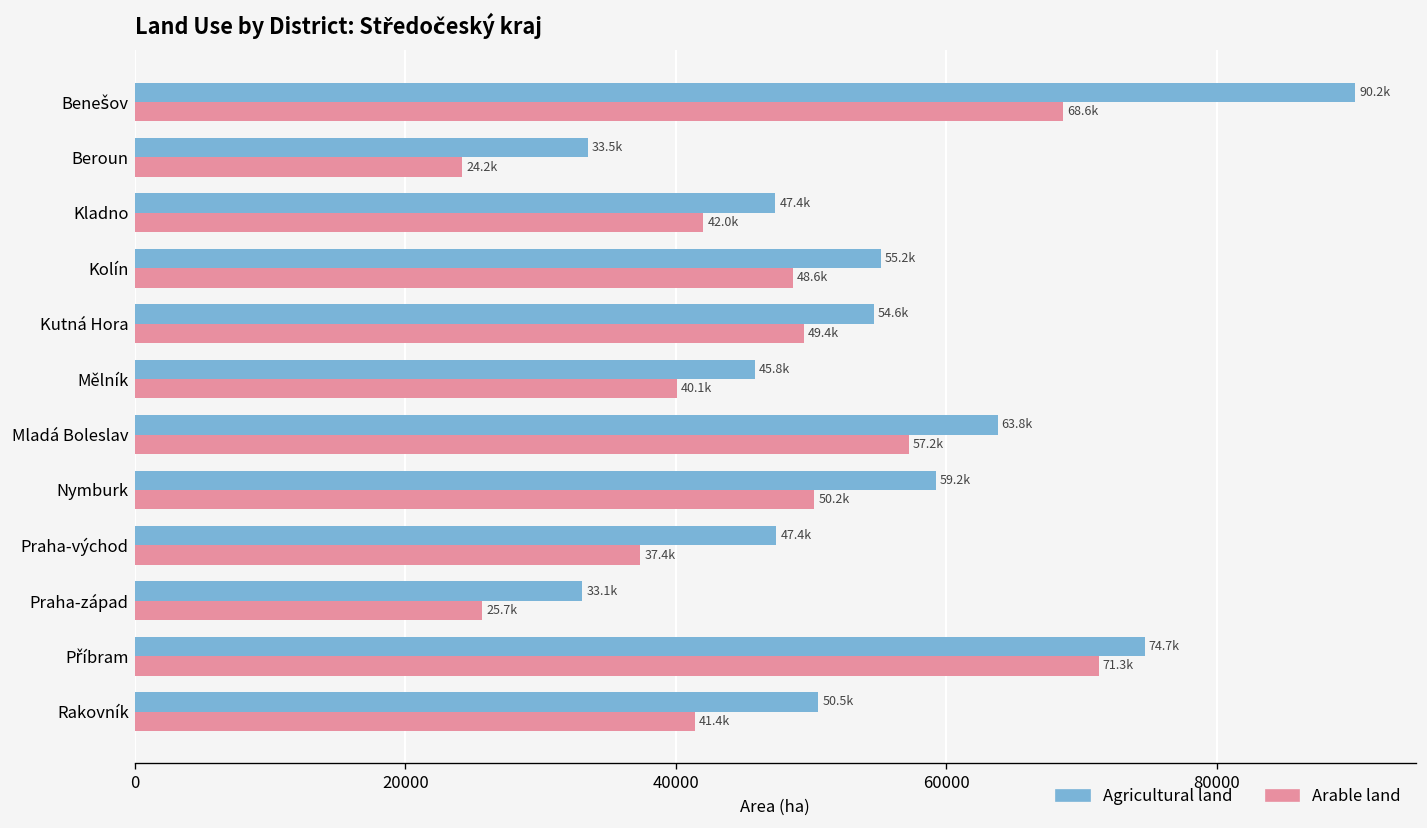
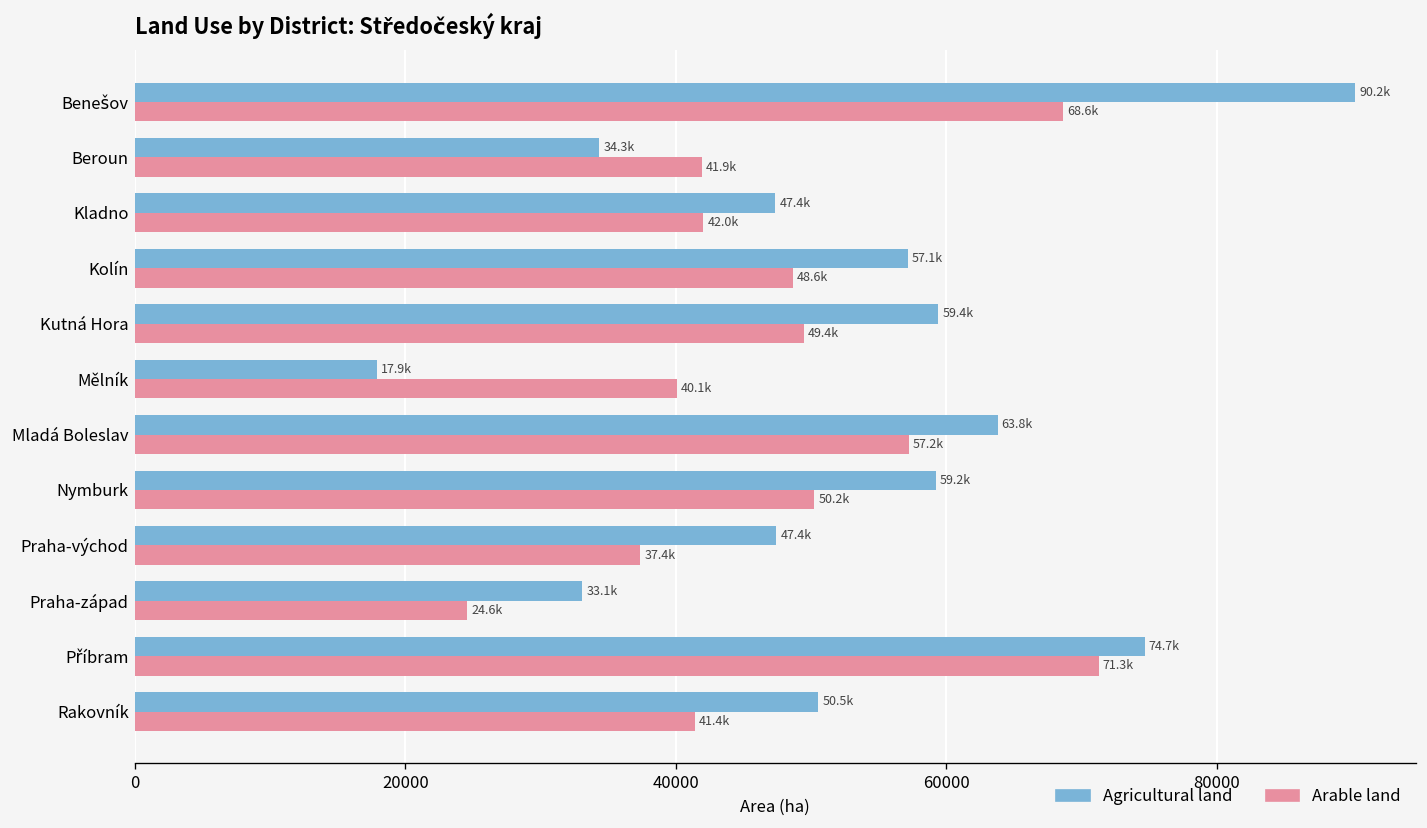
Agricultural land, Beroun: 33.5k -> 34.3k
Arable land, Beroun: 24.2k -> 41.9k
Agricultural land, Kolín: 55.2k -> 57.1k
Agricultural land, Kutná Hora: 54.6k -> 59.4k
Agricultural land, Mělník: 45.8k -> 17.9k
Arable land, Praha-západ: 25.7k -> 24.6k
